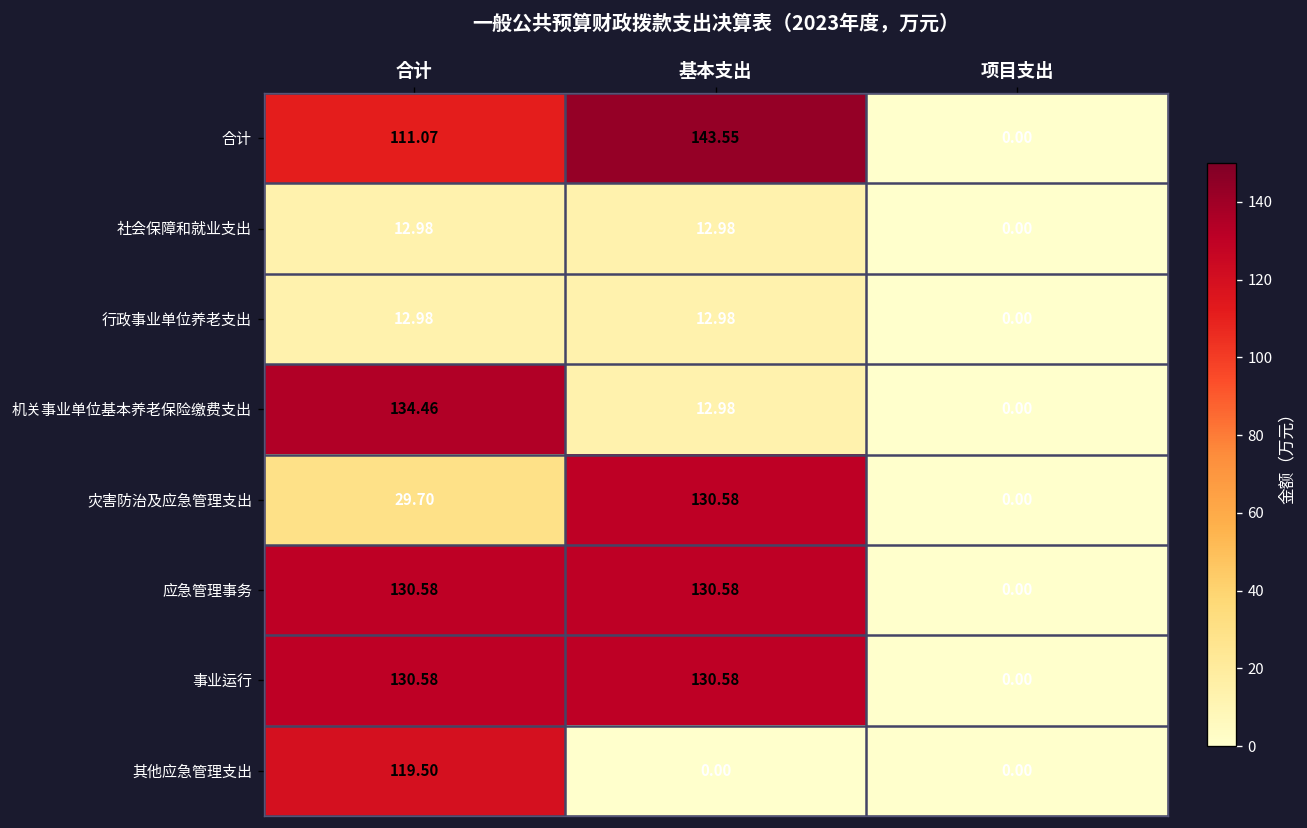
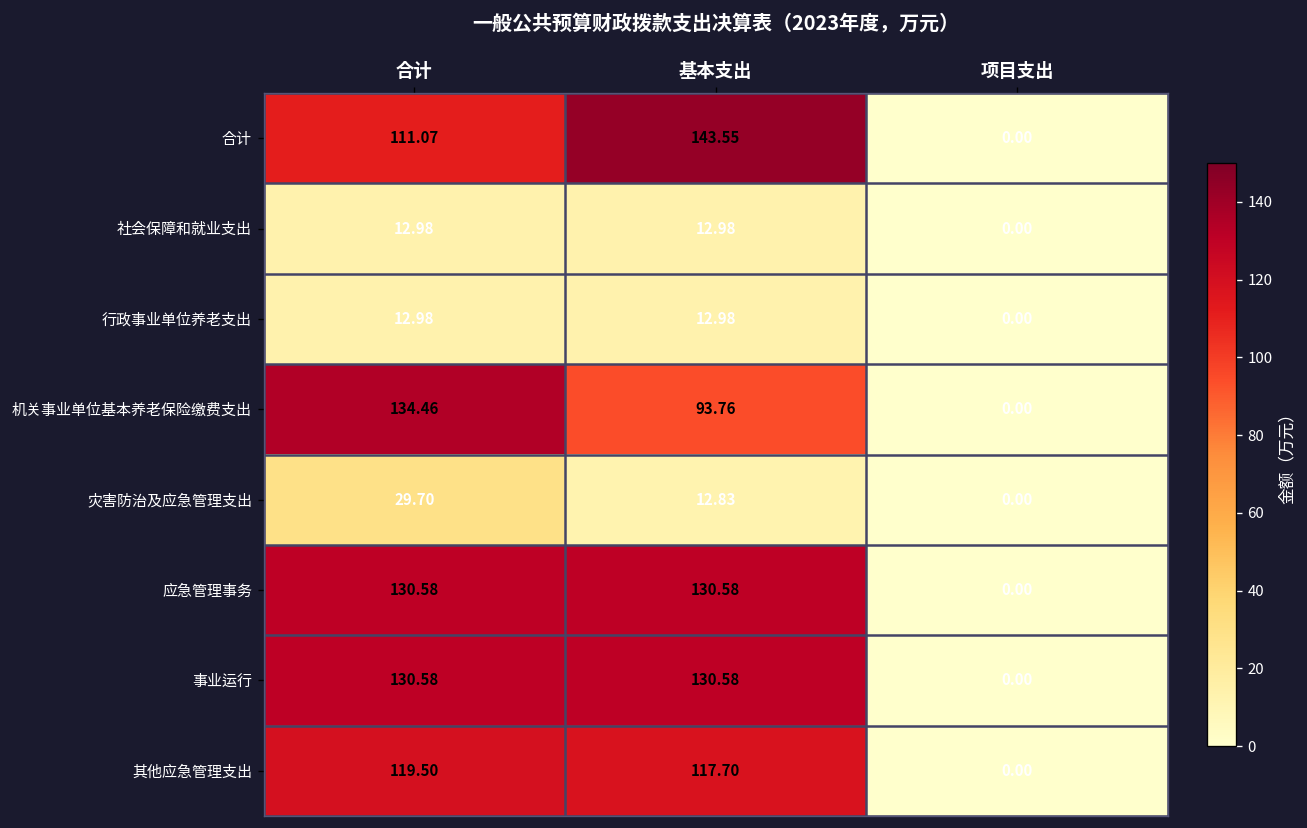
机关事业单位基本养老保险缴费支出, 基本支出: 12.98 -> 93.76
灾害防治及应急管理支出, 基本支出: 130.58 -> 12.83
其他应急管理支出, 基本支出: 0.00 -> 117.70
